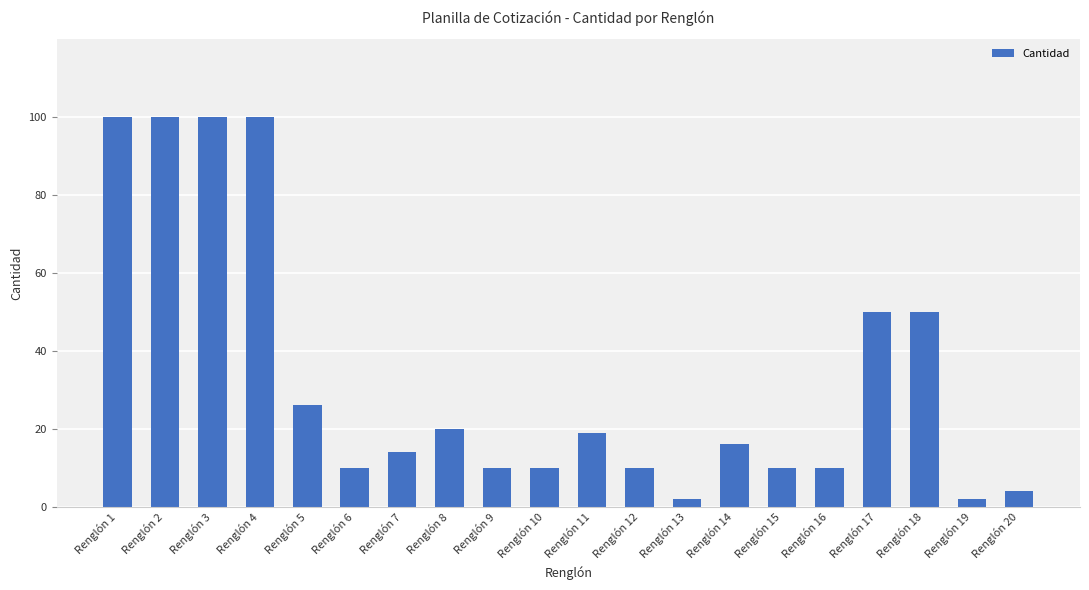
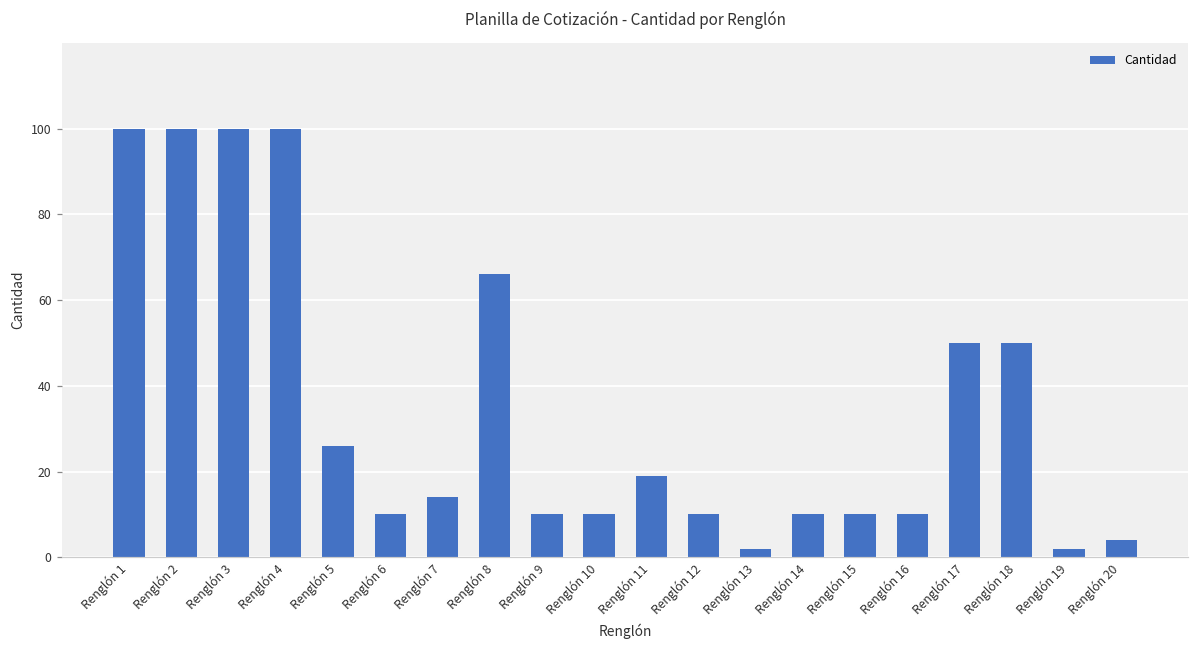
Renglón 8: 20 -> 66
Renglón 14: 16 -> 10
